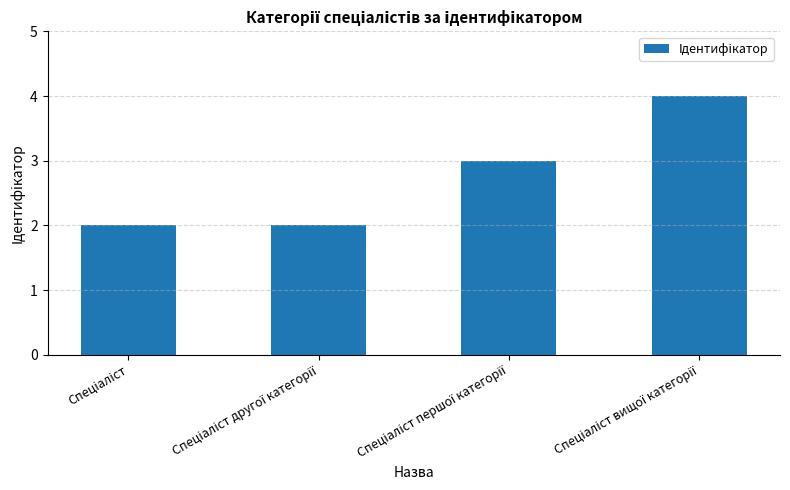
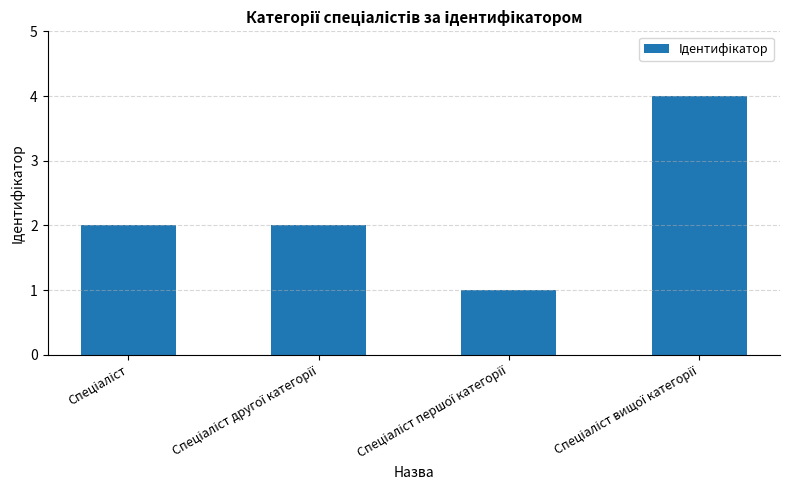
Спеціаліст першої категорії: 3 -> 1
